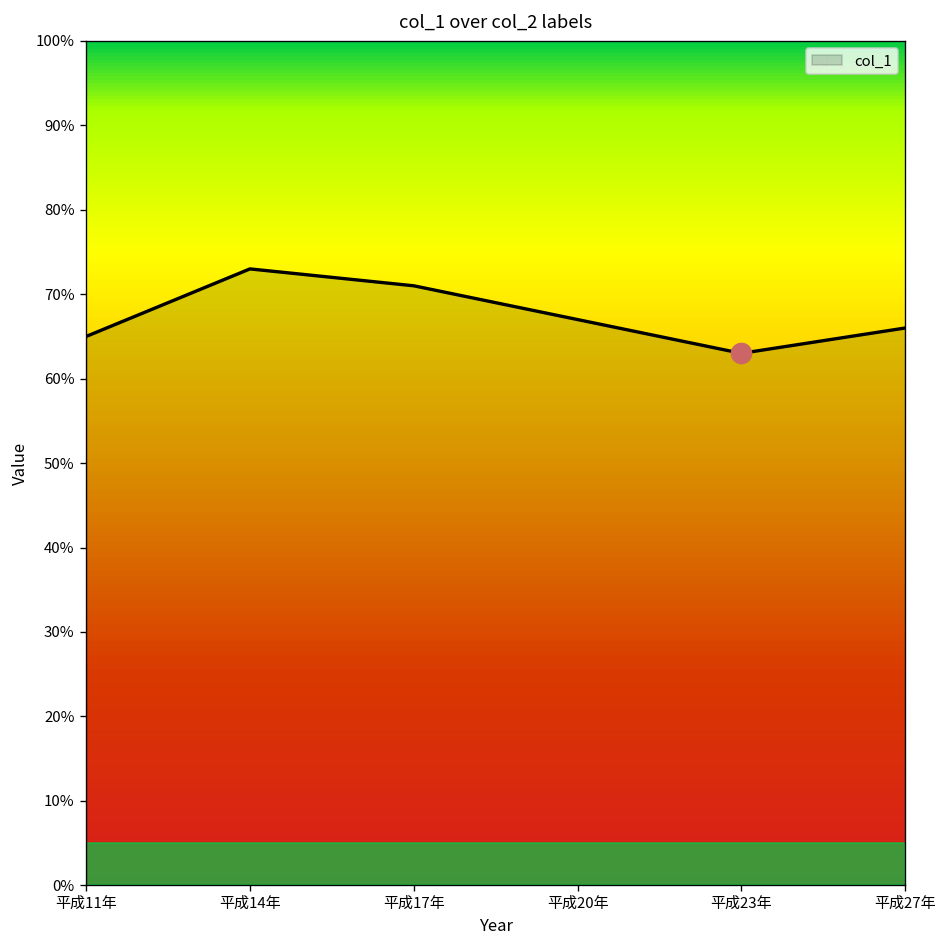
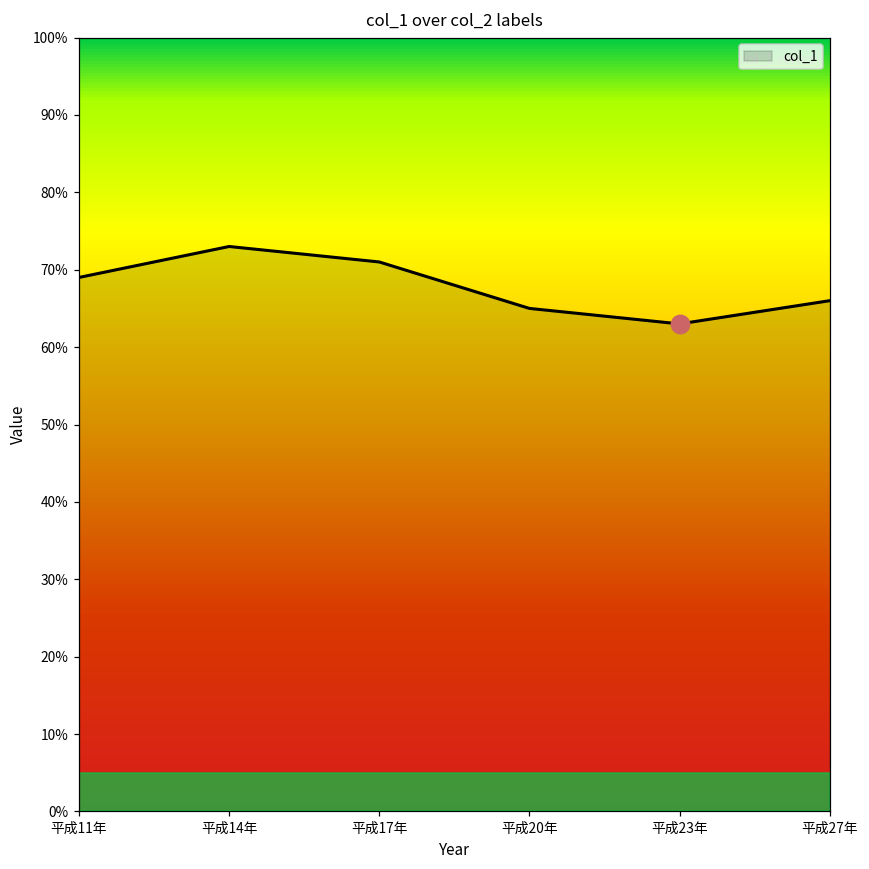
col_1, 平成11年: 65% -> 69%
col_1, 平成20年: 67% -> 65%
